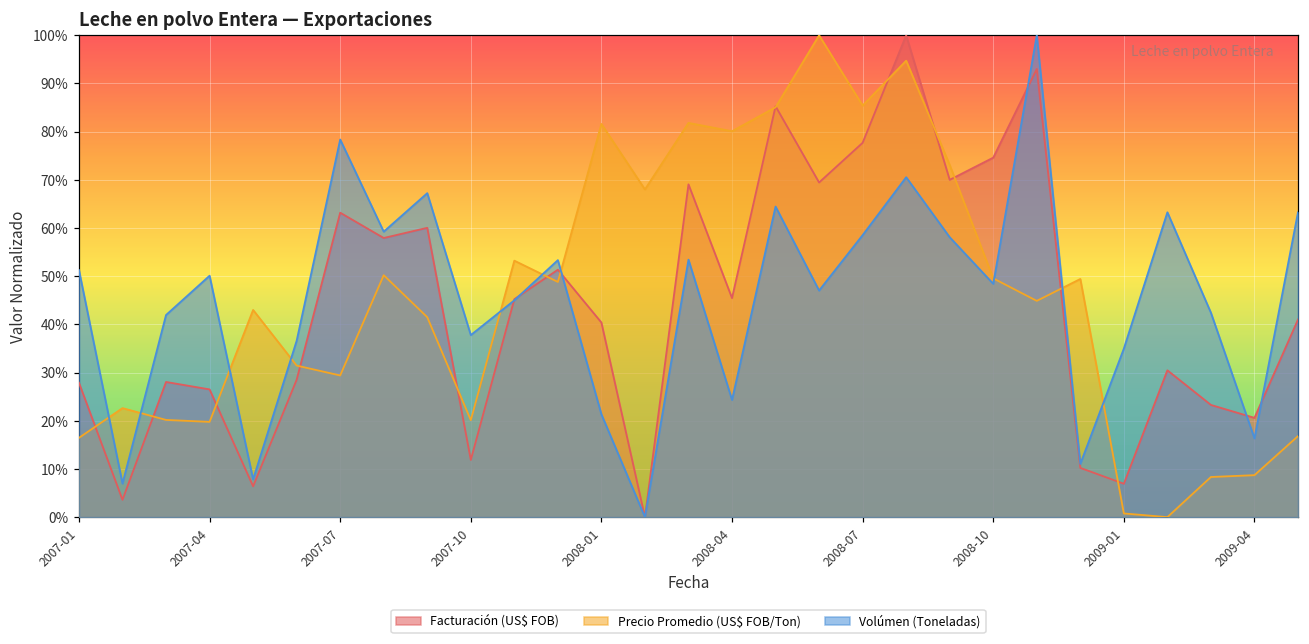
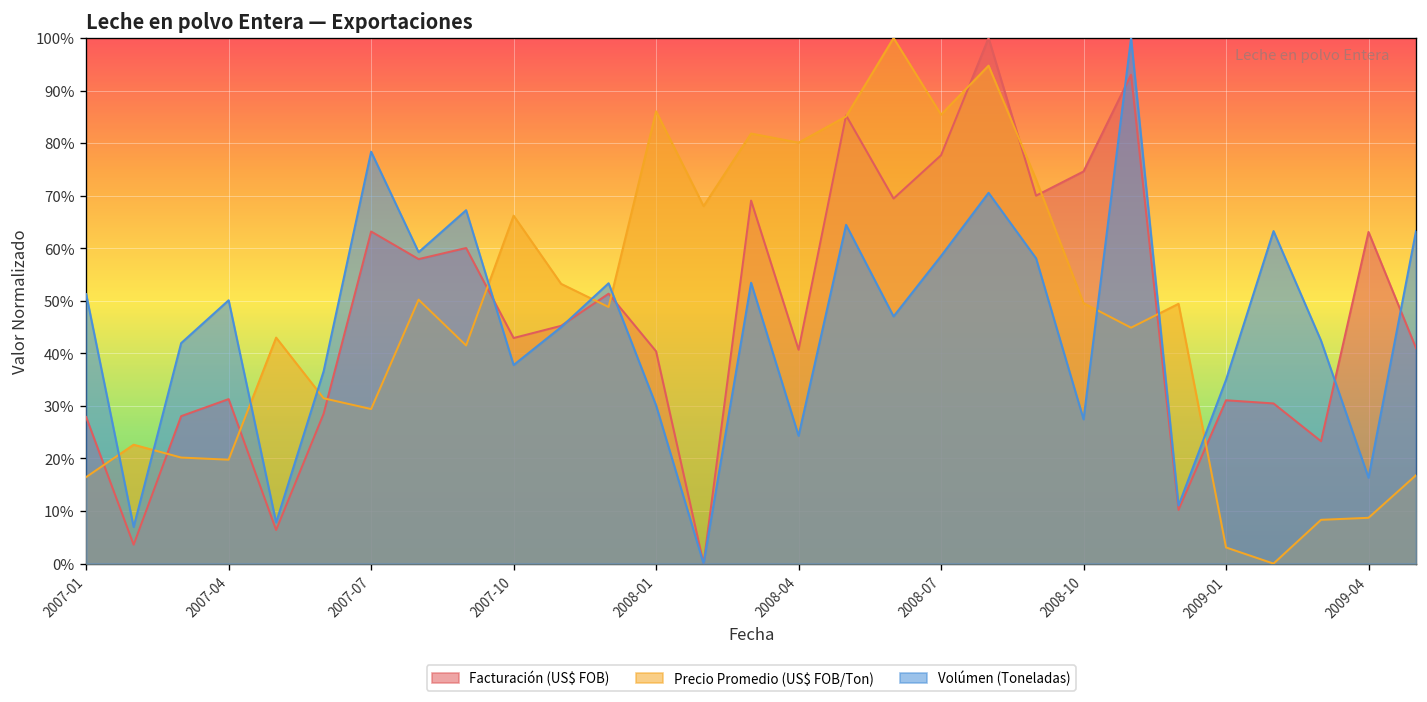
Facturación (US$ FOB), 2007-04: 27% -> 31%
Facturación (US$ FOB), 2007-10: 12% -> 43%
Precio Promedio (US$ FOB/Ton), 2007-10: 20% -> 66%
Precio Promedio (US$ FOB/Ton), 2008-01: 82% -> 86%
Volúmen (Toneladas), 2008-01: 21% -> 30%
Facturación (US$ FOB), 2008-04: 45% -> 41%
Volúmen (Toneladas), 2008-10: 48% -> 27%
Facturación (US$ FOB), 2009-01: 7% -> 31%
Precio Promedio (US$ FOB/Ton), 2009-01: 1% -> 3%
Facturación (US$ FOB), 2009-04: 21% -> 63%
